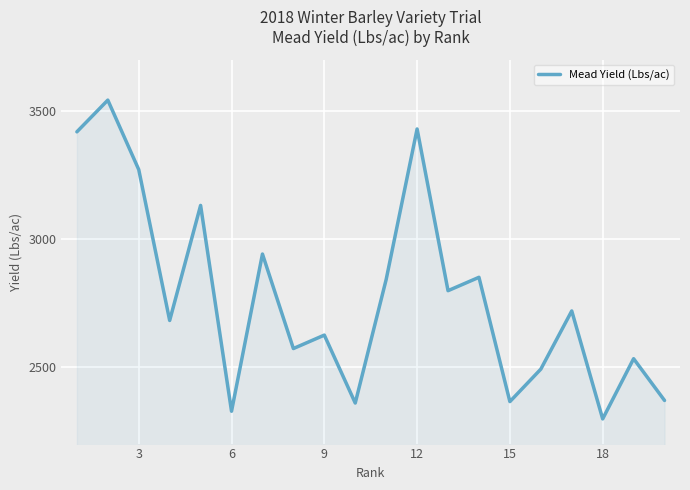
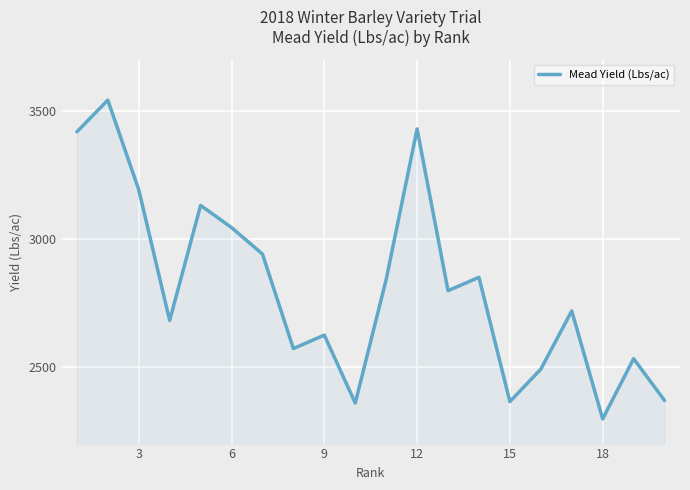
3: 3270 -> 3190
6: 2330 -> 3040
